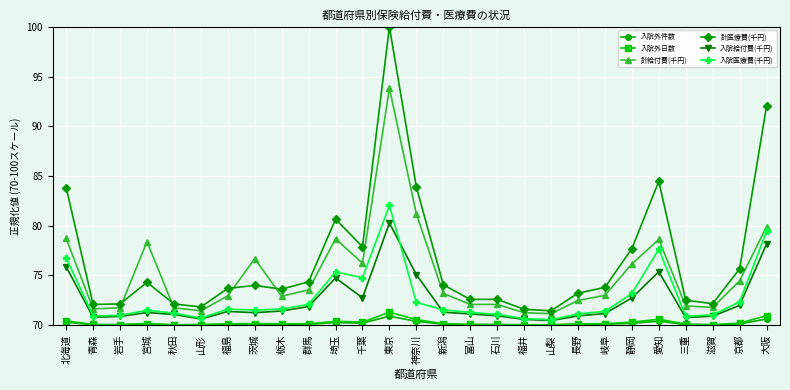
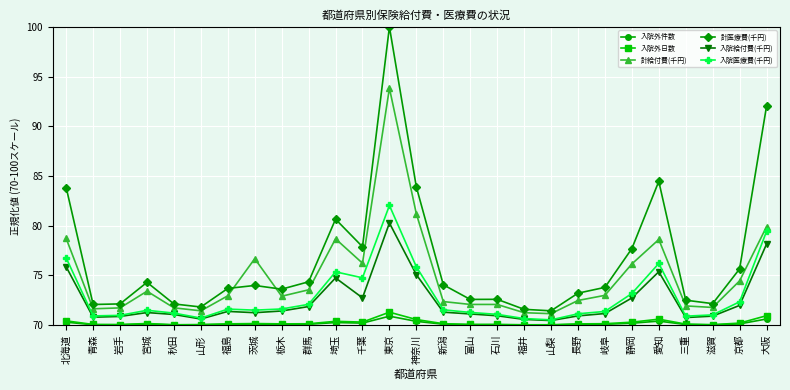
計給付費(千円), 宮城: 78 -> 73
入院医療費(千円), 神奈川: 72 -> 76
計給付費(千円), 新潟: 73 -> 72
入院医療費(千円), 愛知: 78 -> 76
